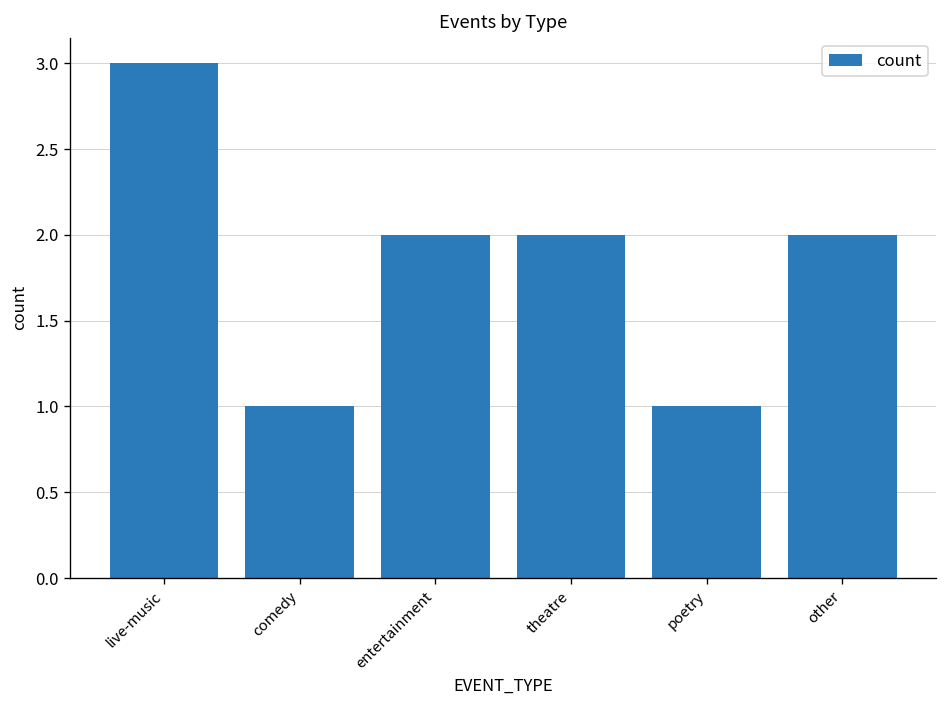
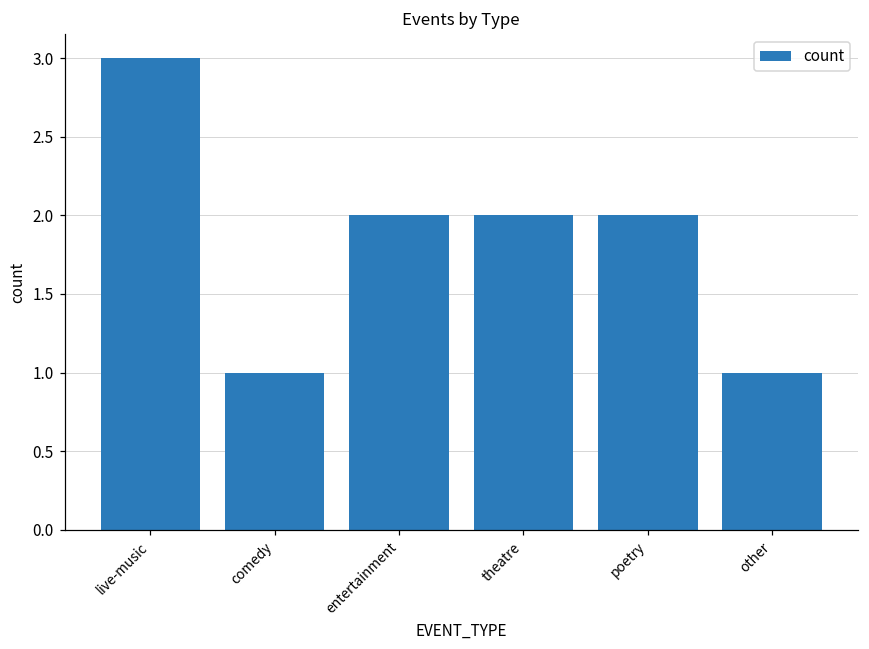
poetry: 1 -> 2
other: 2 -> 1
